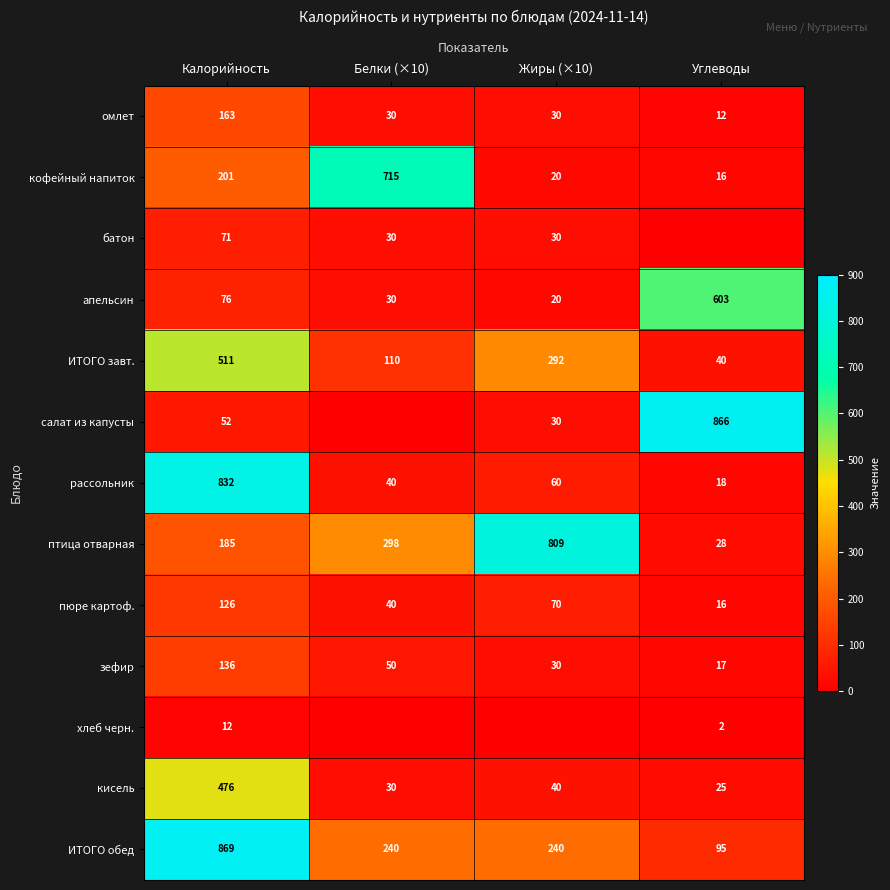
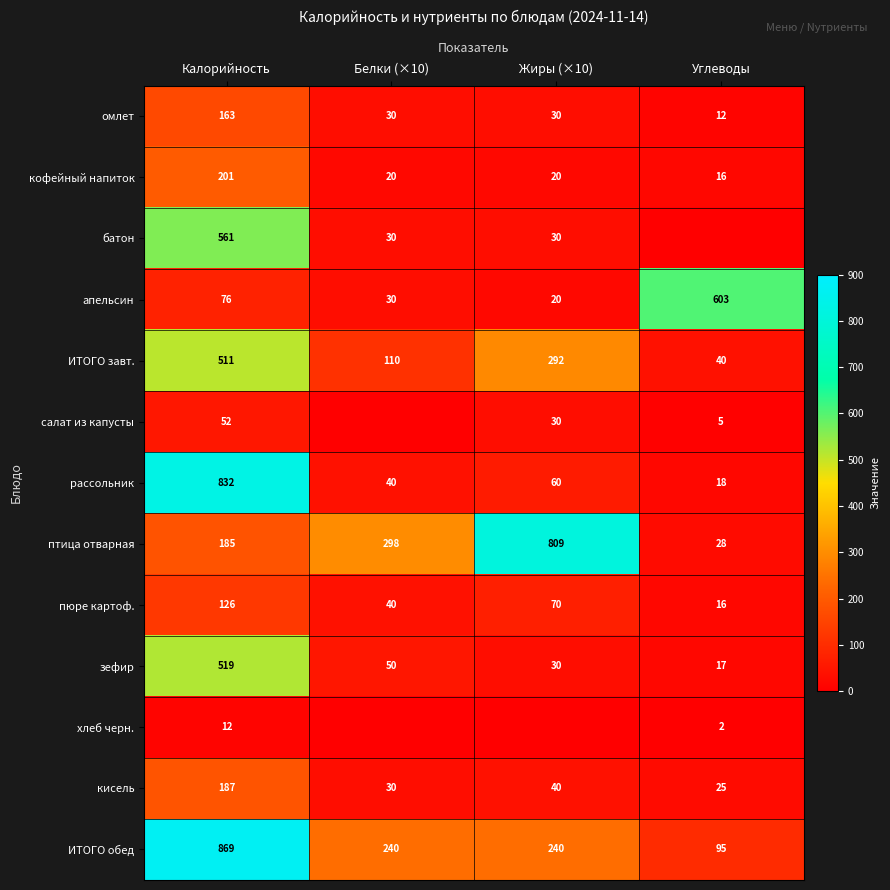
кофейный напиток, Белки (×10): 715 -> 20
батон, Калорийность: 71 -> 561
салат из капусты, Углеводы: 866 -> 5
зефир, Калорийность: 136 -> 519
кисель, Калорийность: 476 -> 187
